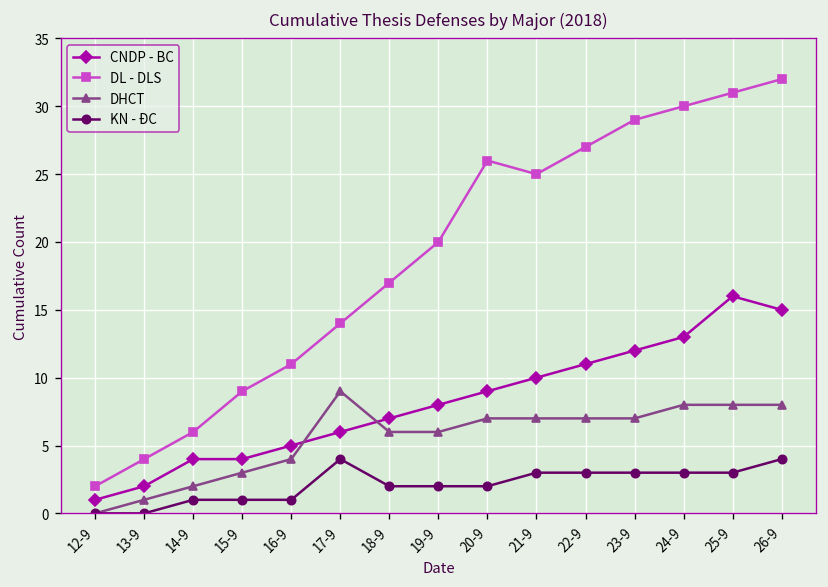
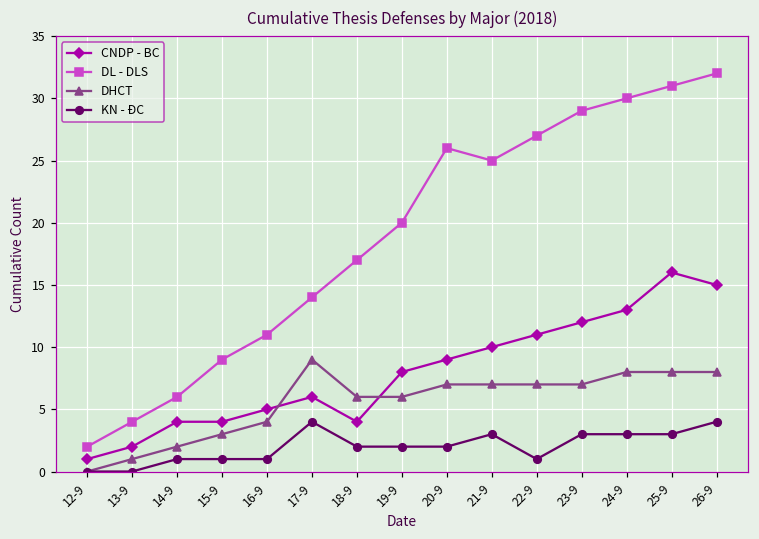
CNDP - BC, 18-9: 7 -> 4
KN - ĐC, 22-9: 3 -> 1
